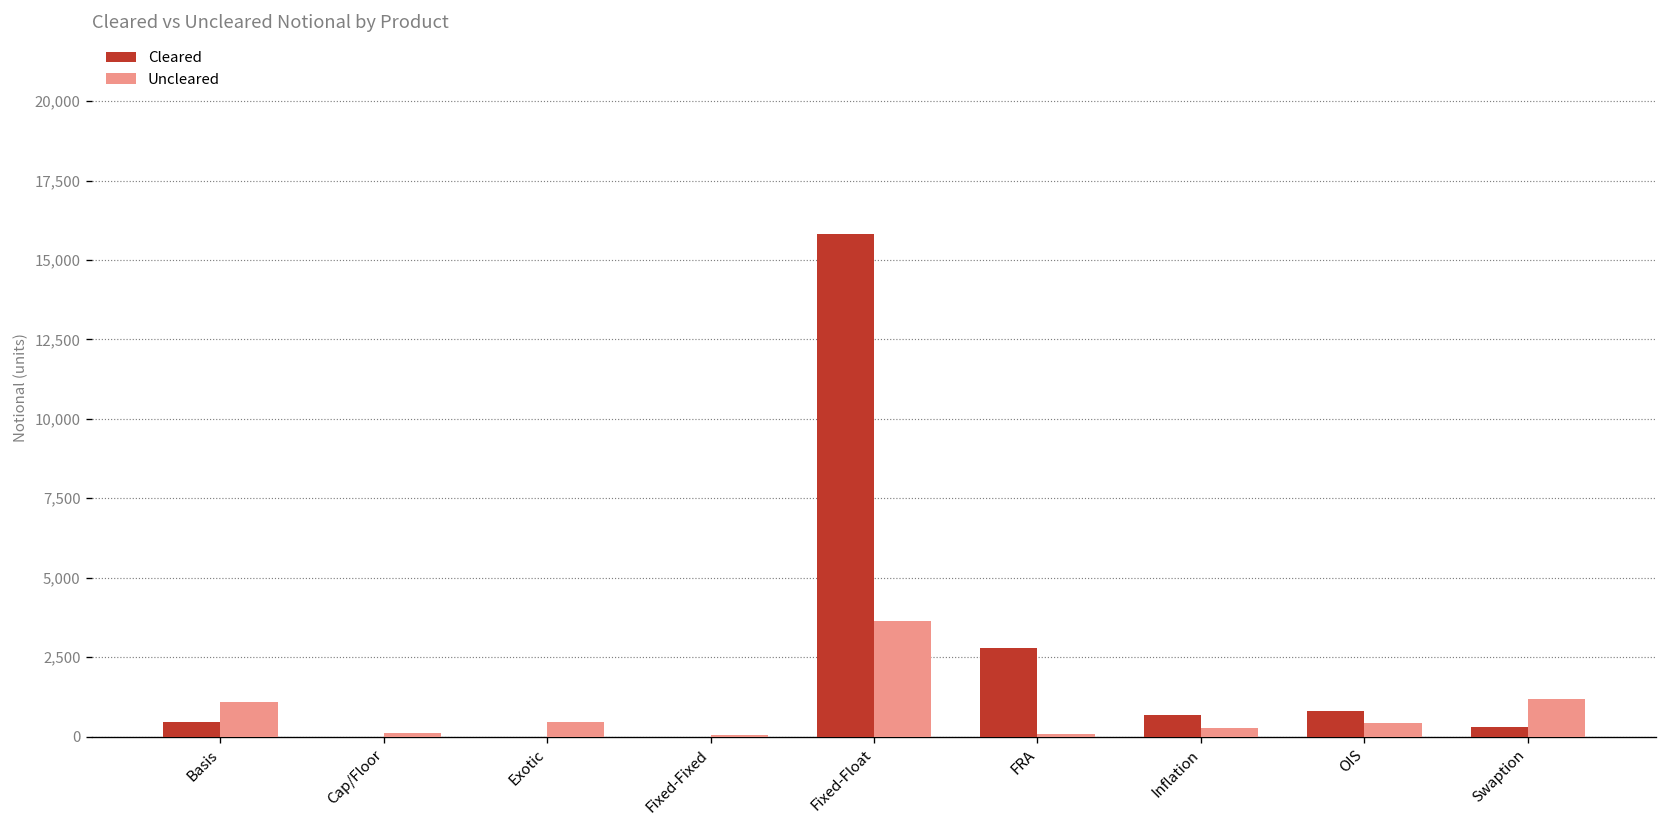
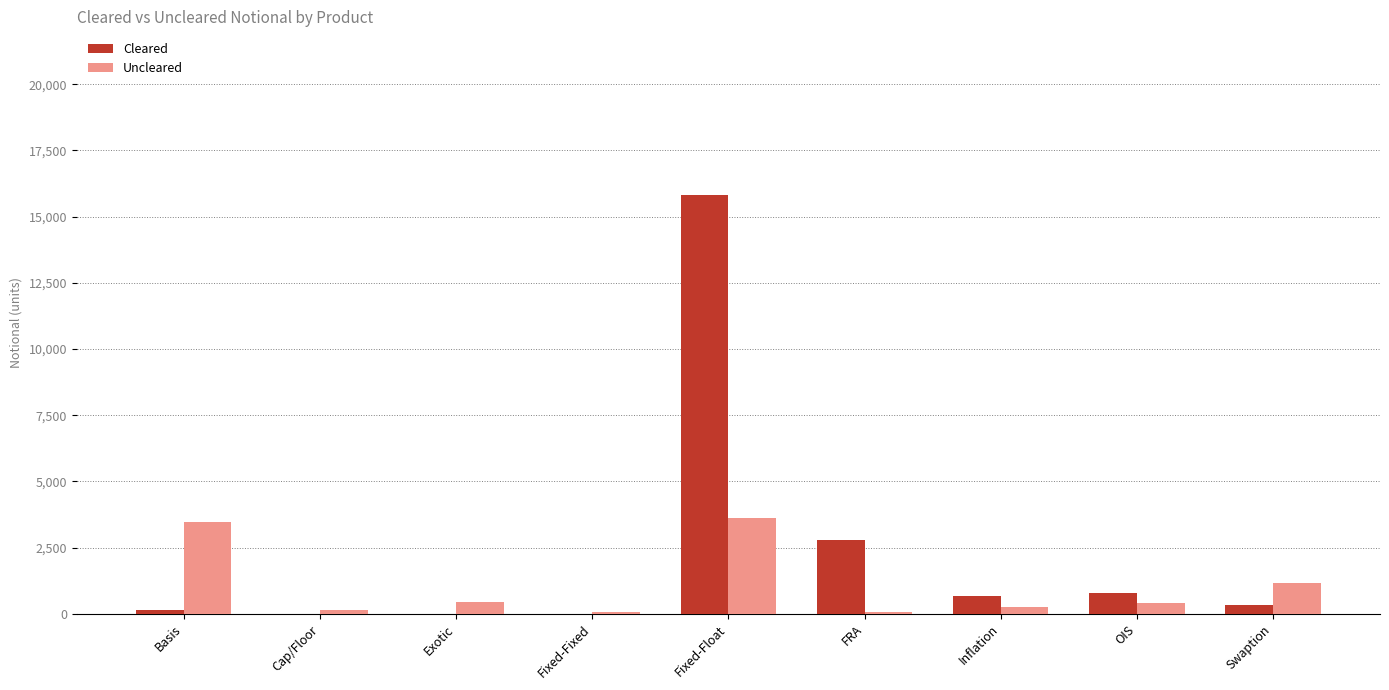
Cleared, Basis: 500 -> 200
Uncleared, Basis: 1,100 -> 3,500
